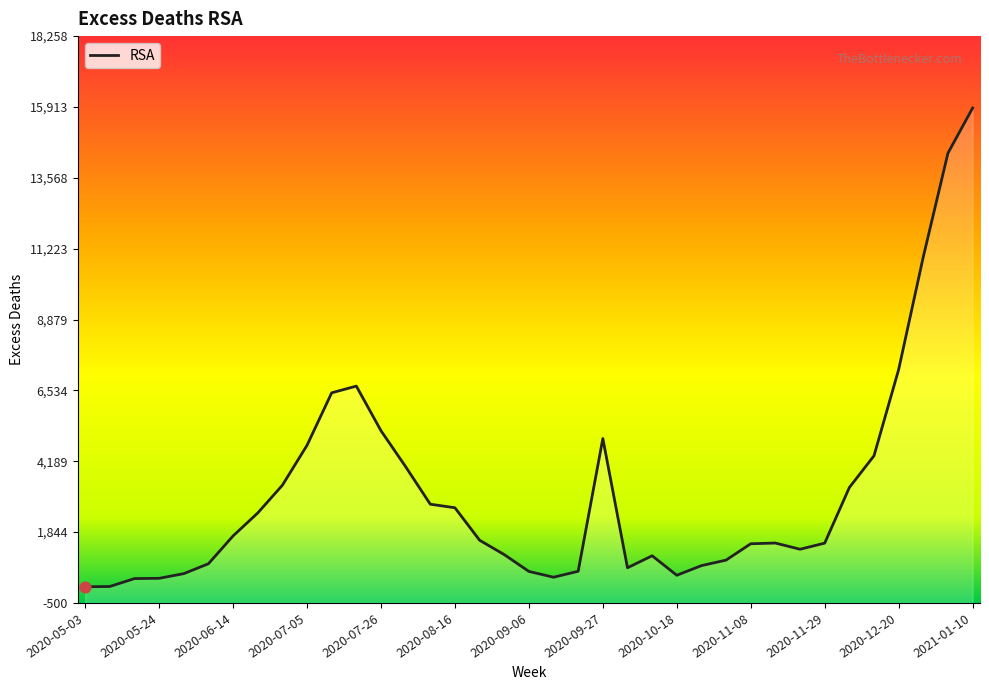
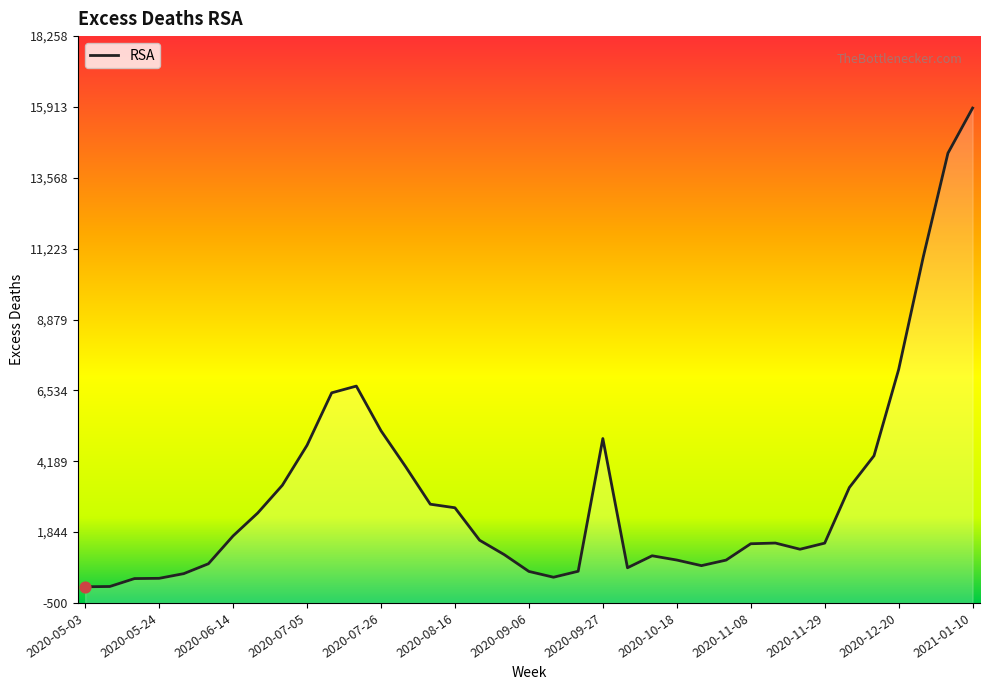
RSA, 2020-10-18: 400 -> 900
